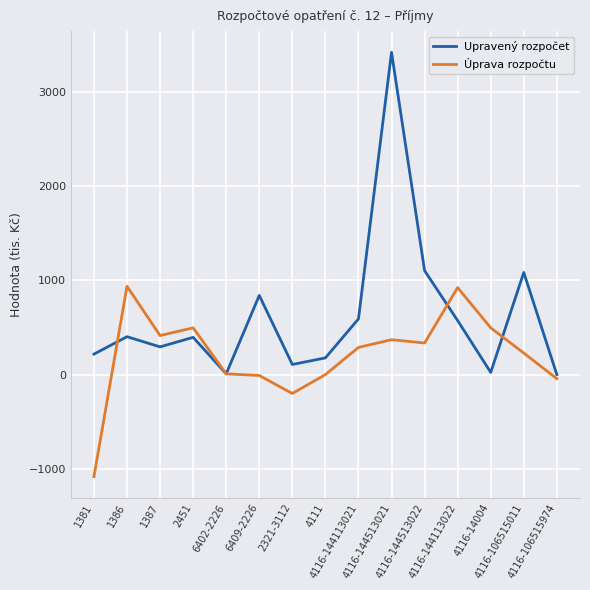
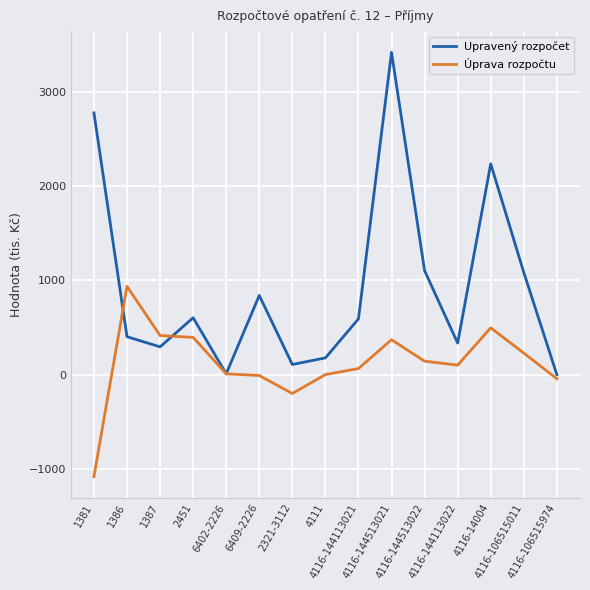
Upravený rozpočet, 1381: 200 -> 2800
Upravený rozpočet, 2451: 400 -> 600
Úprava rozpočtu, 2451: 500 -> 400
Úprava rozpočtu, 4116-144113021: 300 -> 100
Úprava rozpočtu, 4116-144513022: 300 -> 100
Upravený rozpočet, 4116-144113022: 600 -> 300
Úprava rozpočtu, 4116-144113022: 900 -> 100
Upravený rozpočet, 4116-14004: 0 -> 2200
